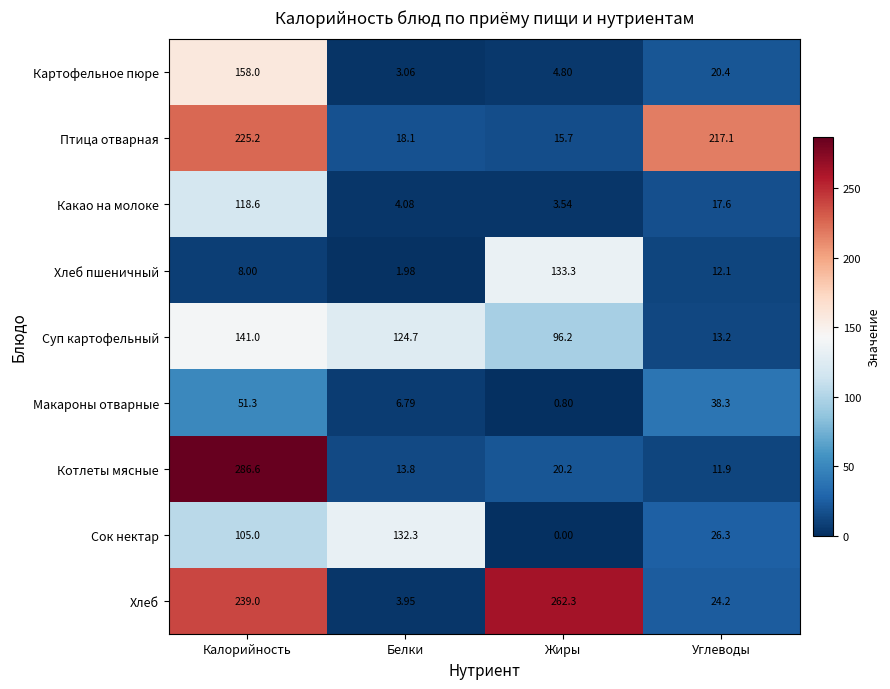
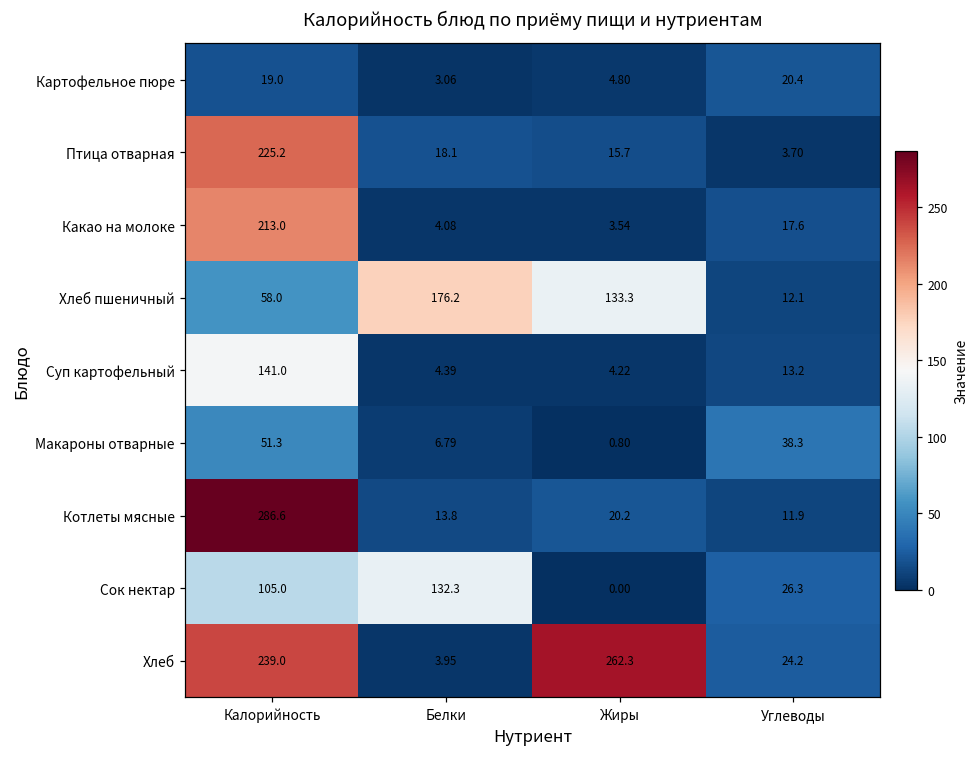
Картофельное пюре, Калорийность: 158.0 -> 19.0
Птица отварная, Углеводы: 217.1 -> 3.70
Какао на молоке, Калорийность: 118.6 -> 213.0
Хлеб пшеничный, Калорийность: 8.00 -> 58.0
Хлеб пшеничный, Белки: 1.98 -> 176.2
Суп картофельный, Белки: 124.7 -> 4.39
Суп картофельный, Жиры: 96.2 -> 4.22
